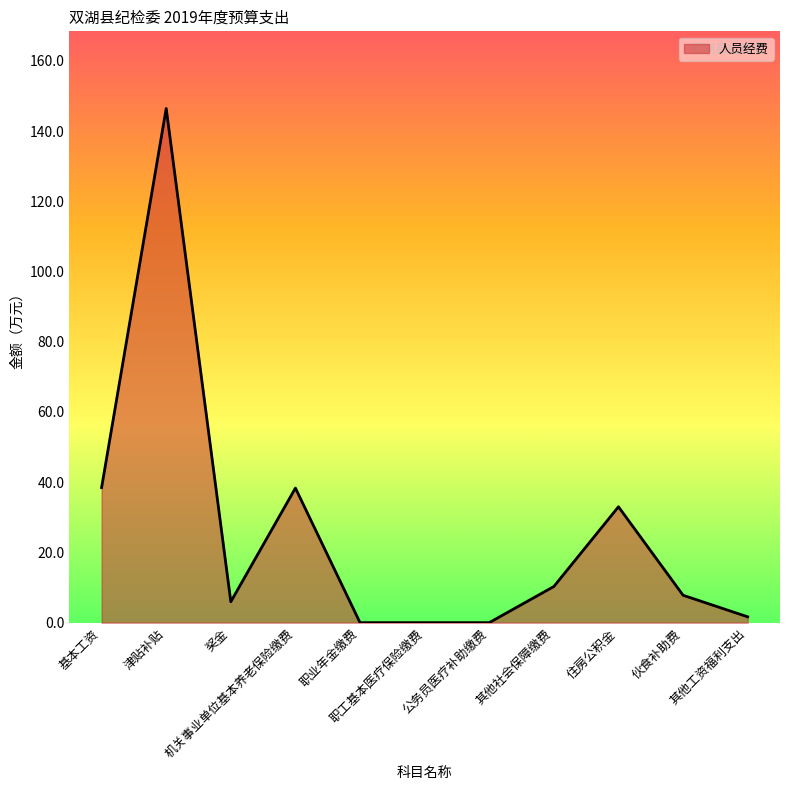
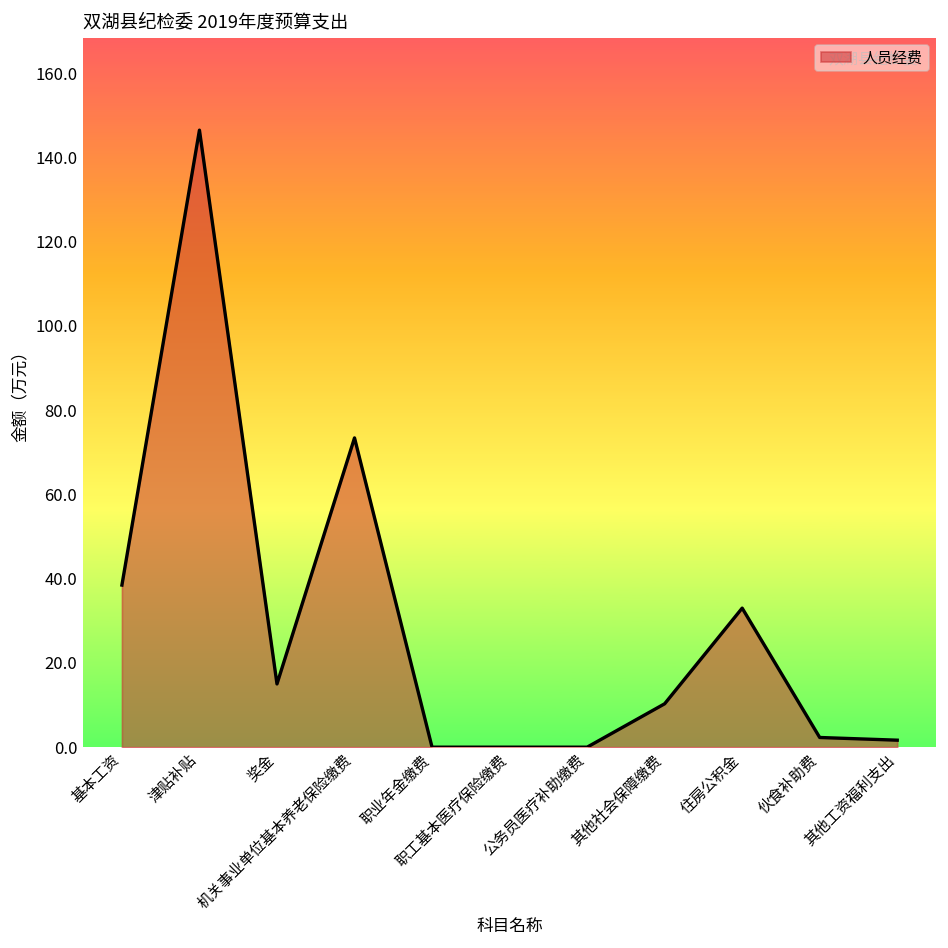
奖金: 6 -> 15
机关事业单位基本养老保险缴费: 38 -> 73
伙食补助费: 8 -> 2
